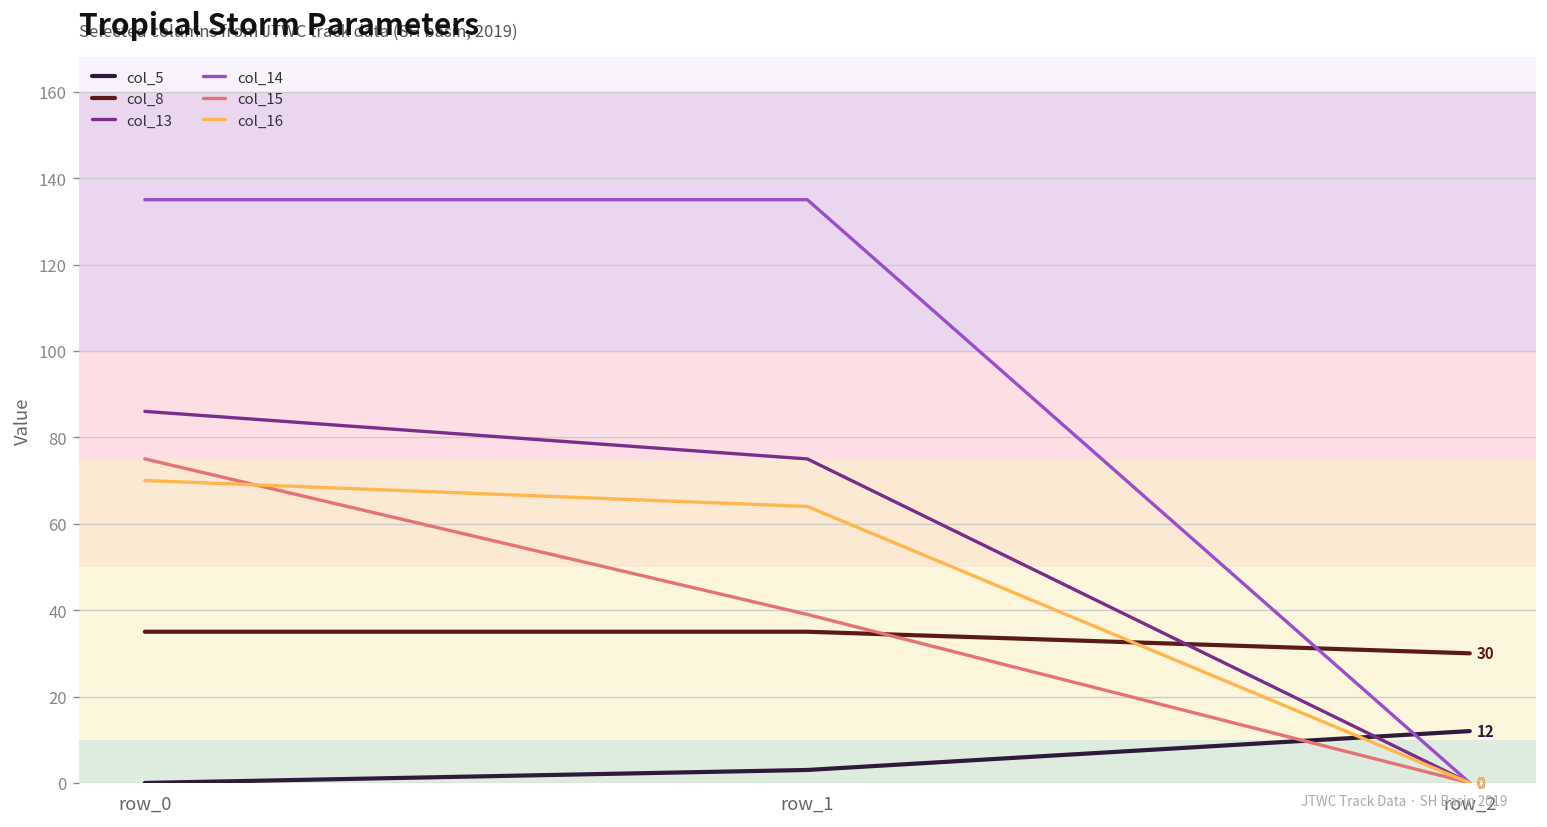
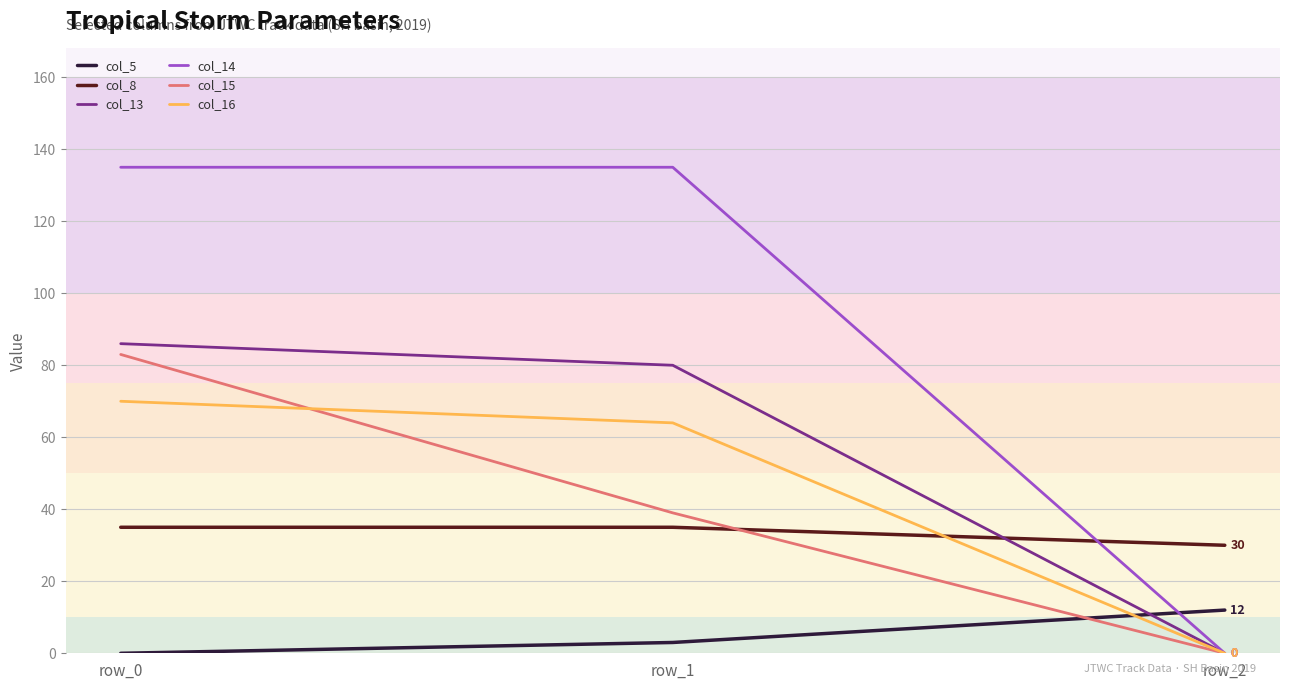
col_15, row_0: 75 -> 83
col_13, row_1: 75 -> 80
